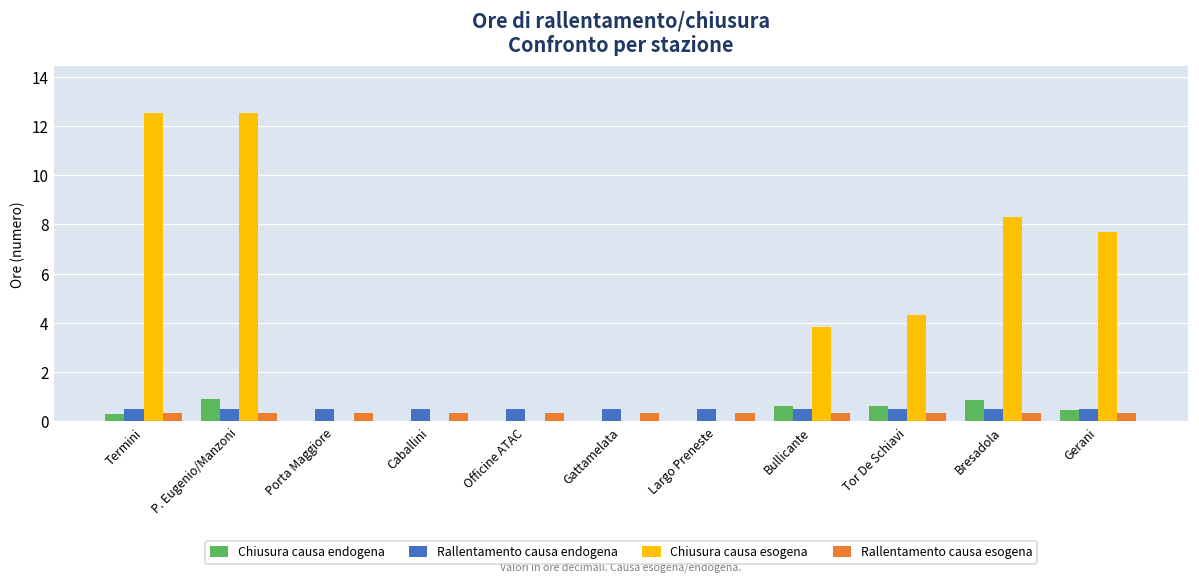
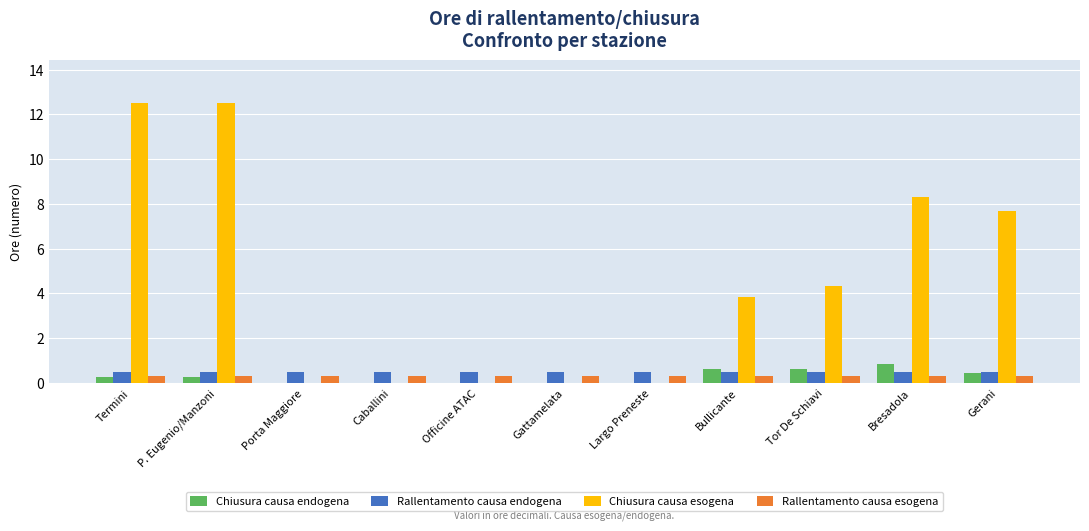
Chiusura causa endogena, P. Eugenio/Manzoni: 0.9 -> 0.3
